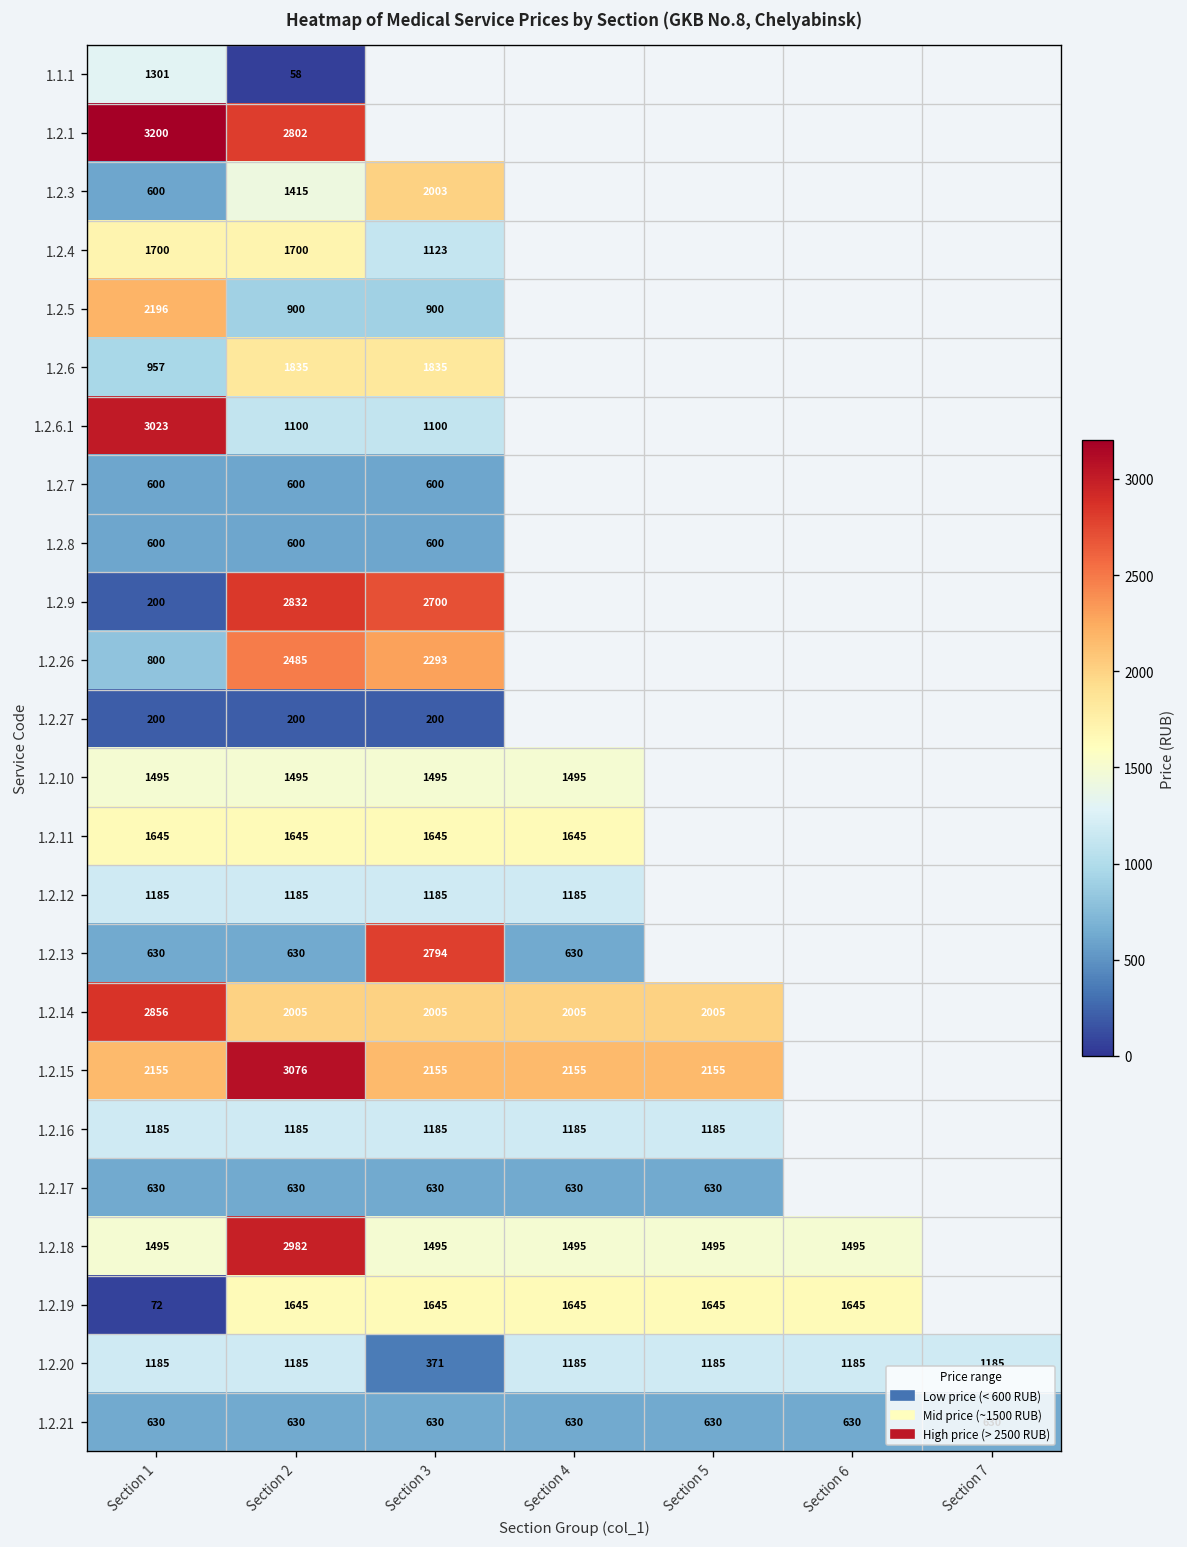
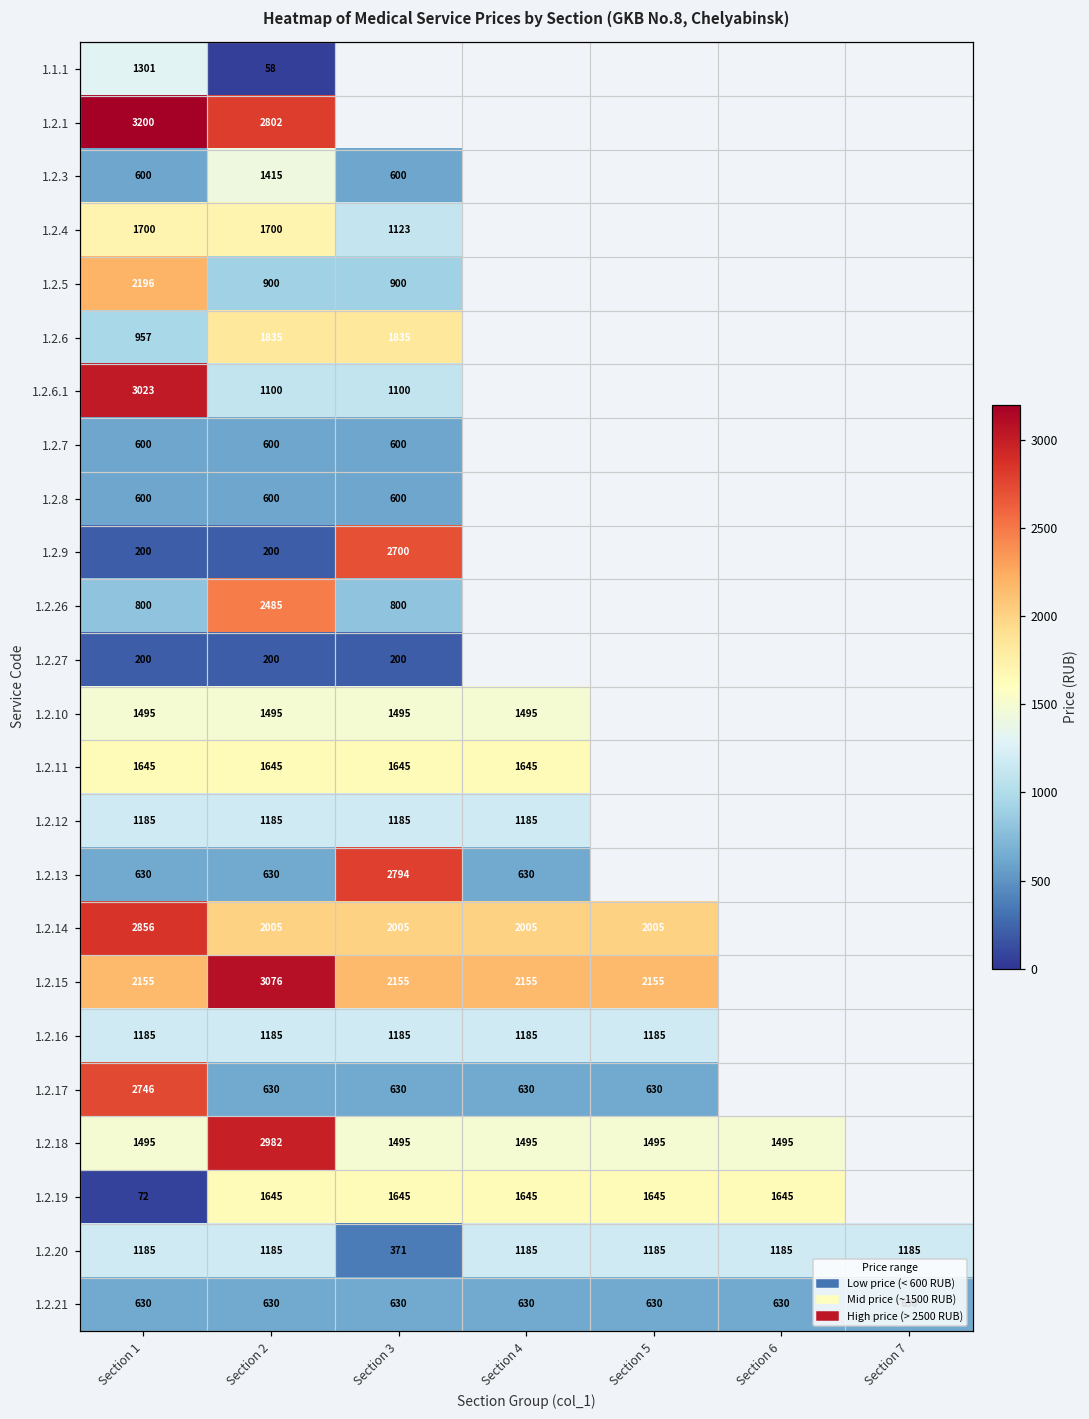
1.2.3, Section 3: 2003 -> 600
1.2.9, Section 2: 2832 -> 200
1.2.26, Section 3: 2293 -> 800
1.2.17, Section 1: 630 -> 2746
